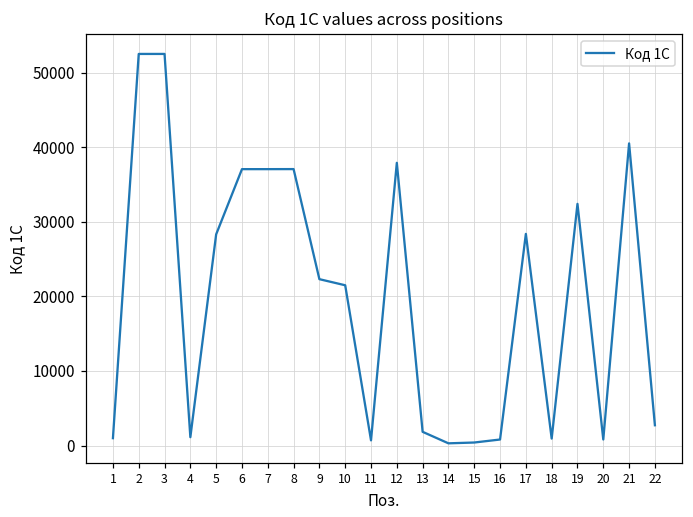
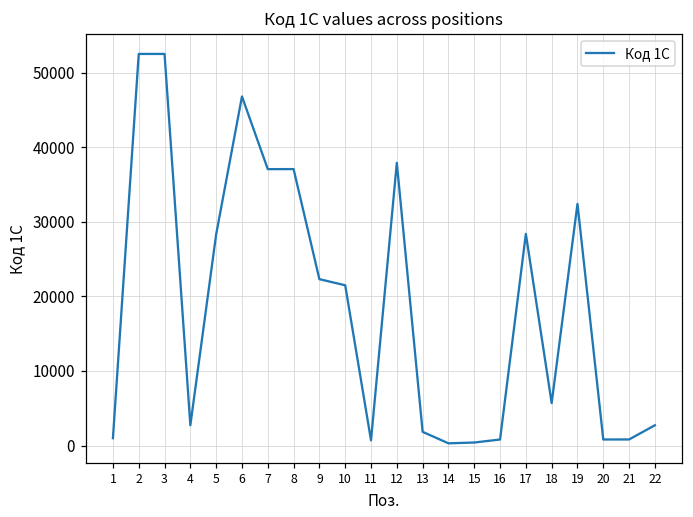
4: 1000 -> 3000
6: 37000 -> 47000
18: 1000 -> 6000
21: 41000 -> 1000
